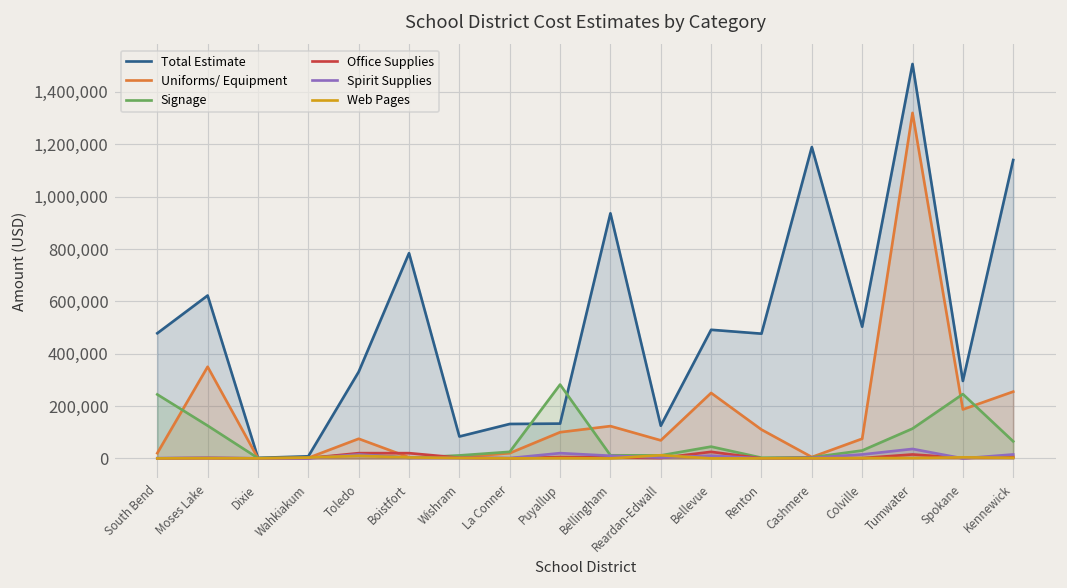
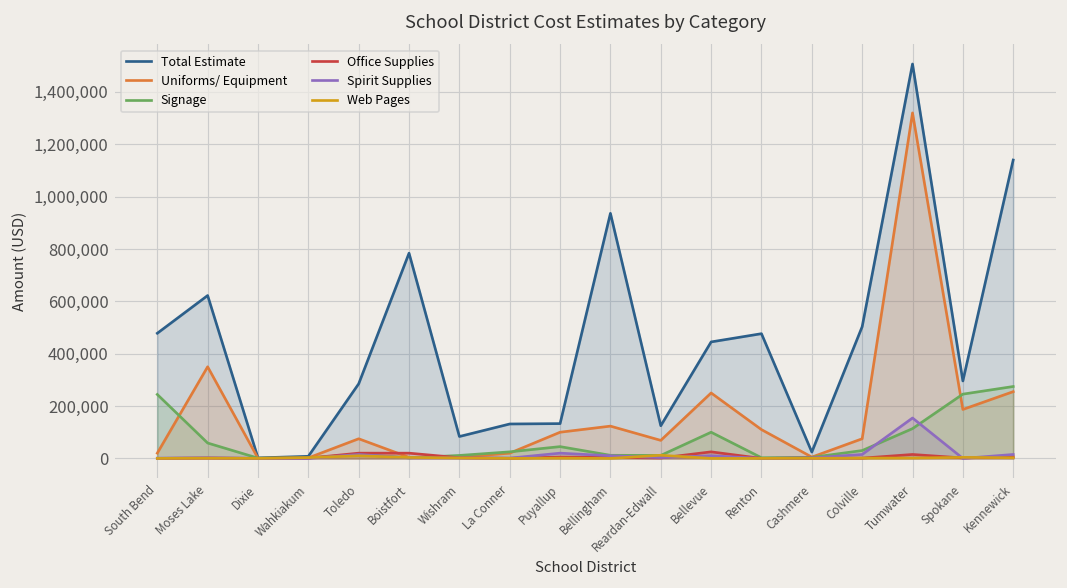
Signage, Moses Lake: 130,000 -> 60,000
Total Estimate, Toledo: 330,000 -> 290,000
Signage, Puyallup: 280,000 -> 50,000
Total Estimate, Bellevue: 490,000 -> 450,000
Signage, Bellevue: 40,000 -> 100,000
Total Estimate, Cashmere: 1,190,000 -> 20,000
Spirit Supplies, Tumwater: 40,000 -> 150,000
Signage, Kennewick: 70,000 -> 270,000
